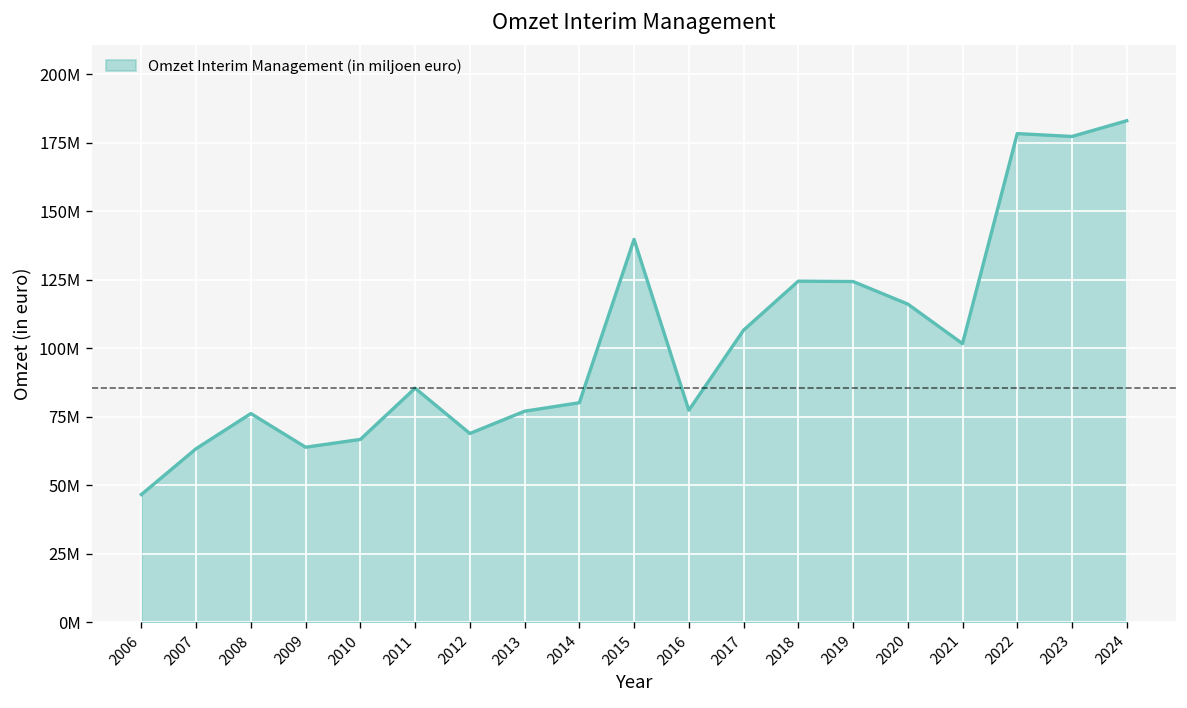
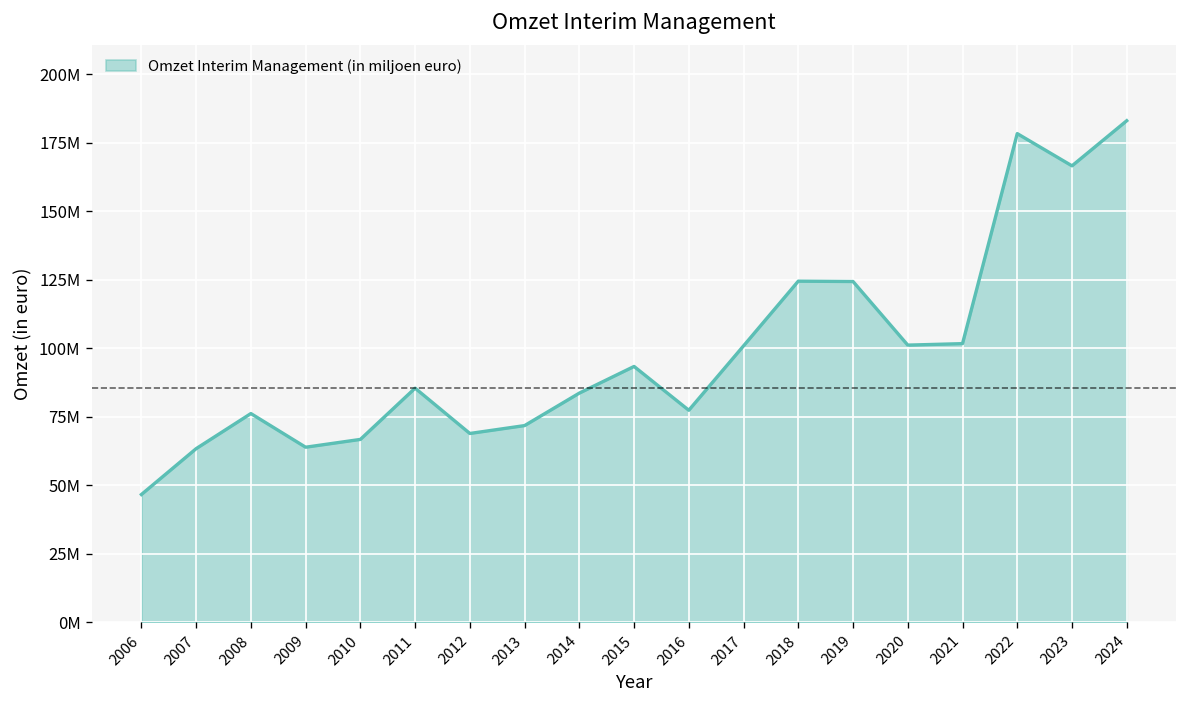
2013: 77000000 -> 72000000
2014: 80000000 -> 84000000
2015: 140000000 -> 93000000
2017: 107000000 -> 101000000
2020: 116000000 -> 101000000
2023: 177000000 -> 167000000
